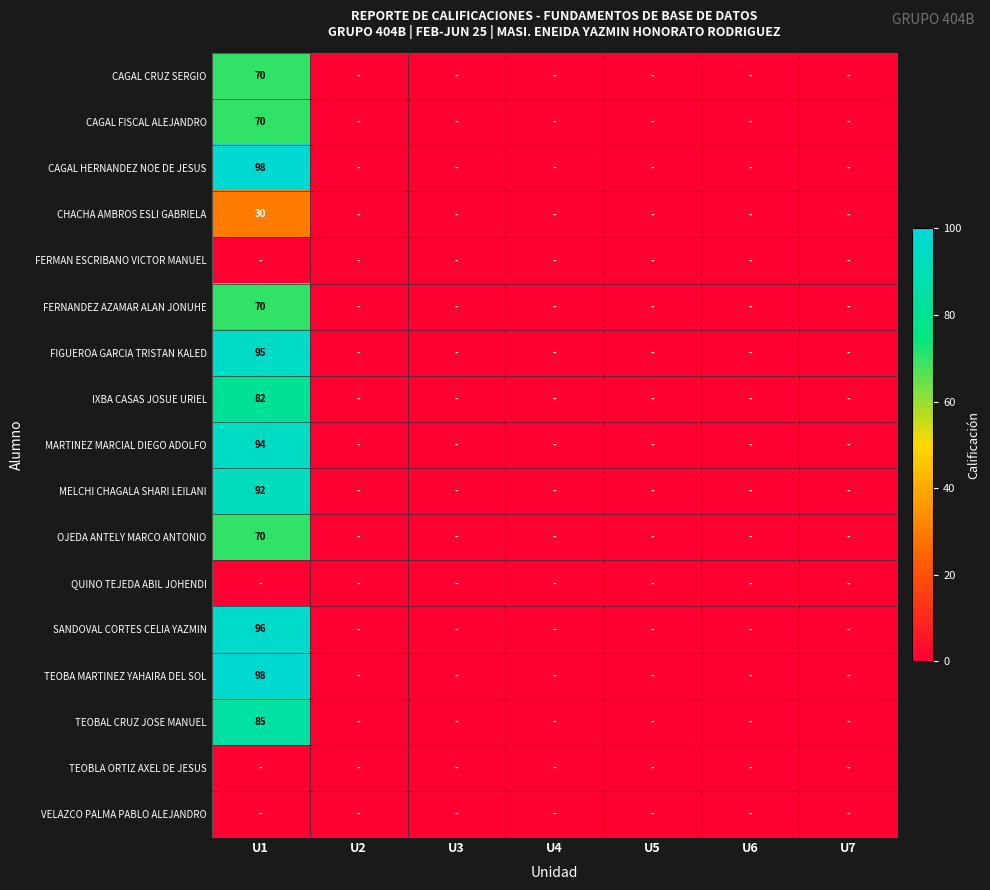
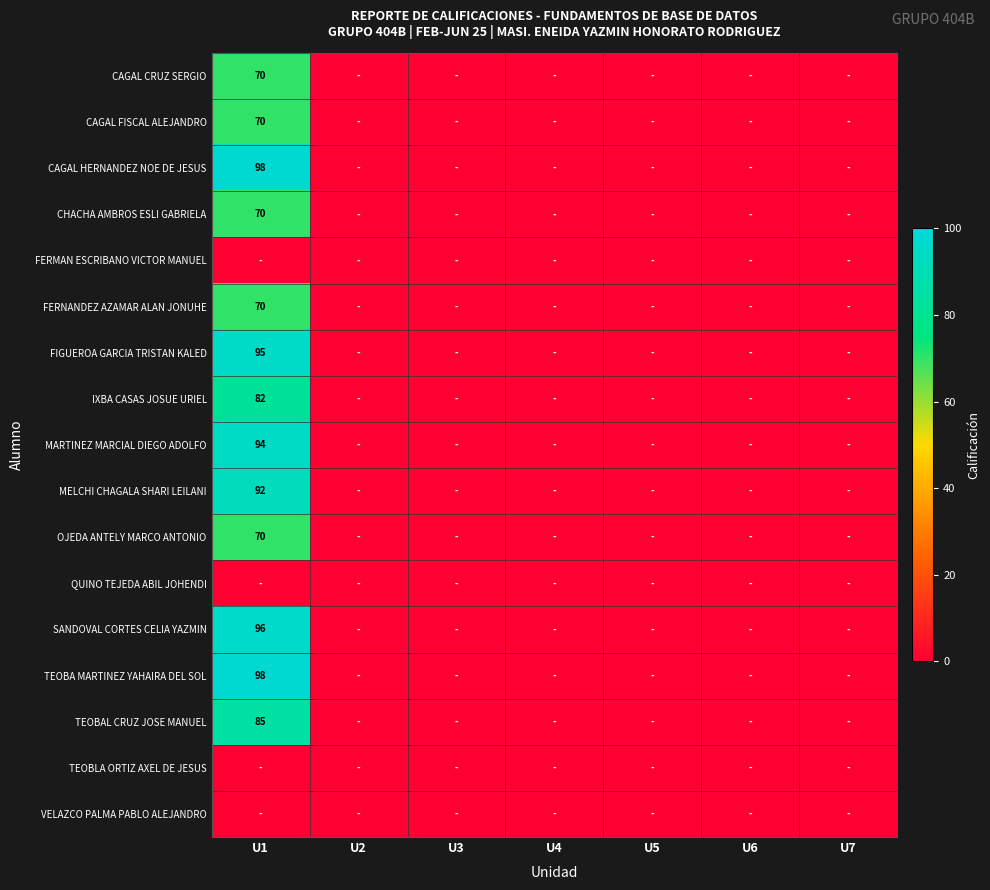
CHACHA AMBROS ESLI GABRIELA, U1: 30 -> 70
